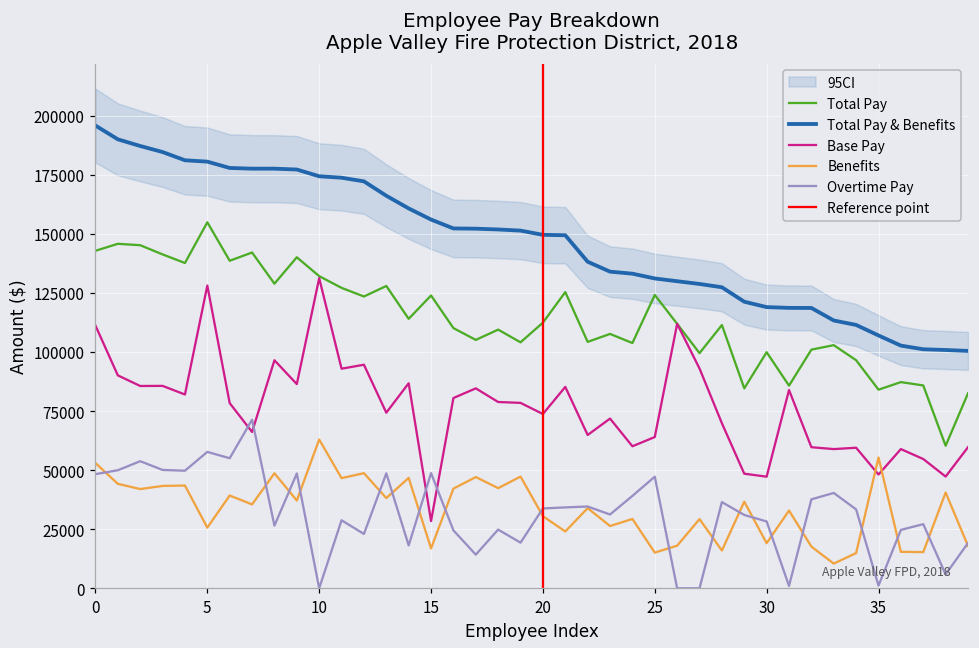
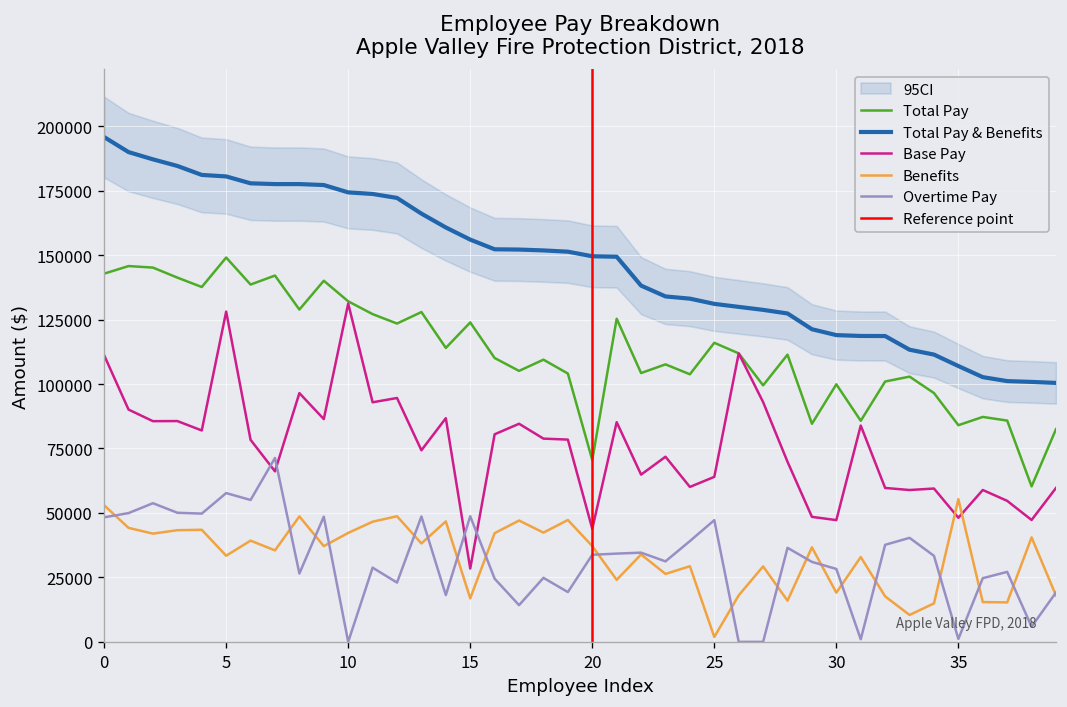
Total Pay, 5: 155000 -> 149000
Benefits, 5: 26000 -> 33000
Benefits, 10: 63000 -> 42000
Total Pay, 20: 112000 -> 71000
Base Pay, 20: 74000 -> 44000
Benefits, 20: 31000 -> 37000
Total Pay, 25: 124000 -> 116000
Benefits, 25: 15000 -> 2000
